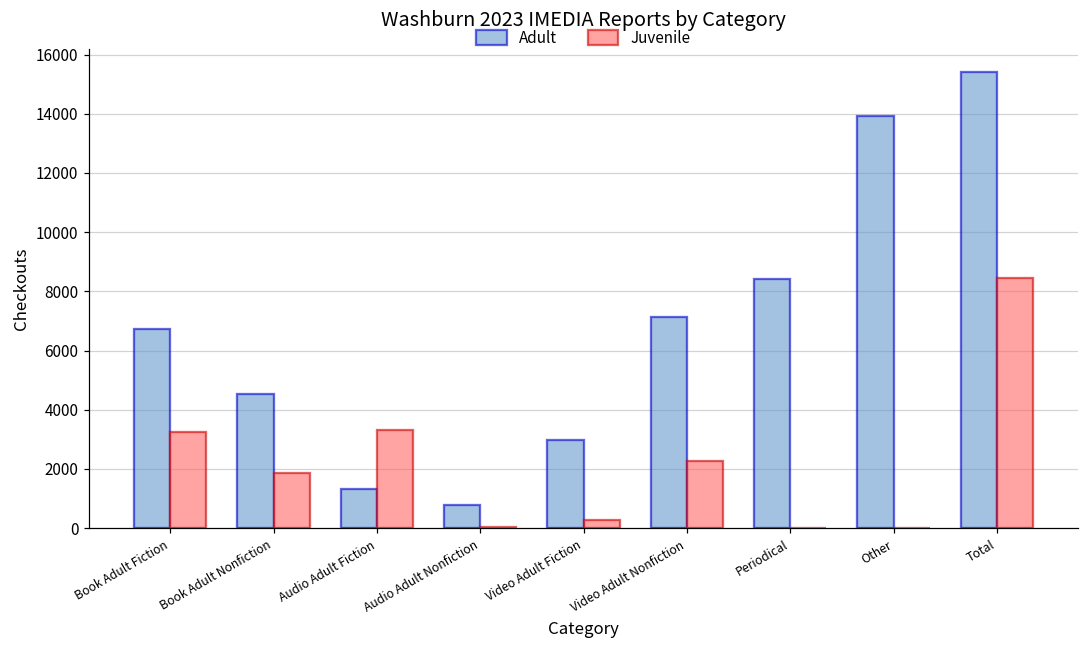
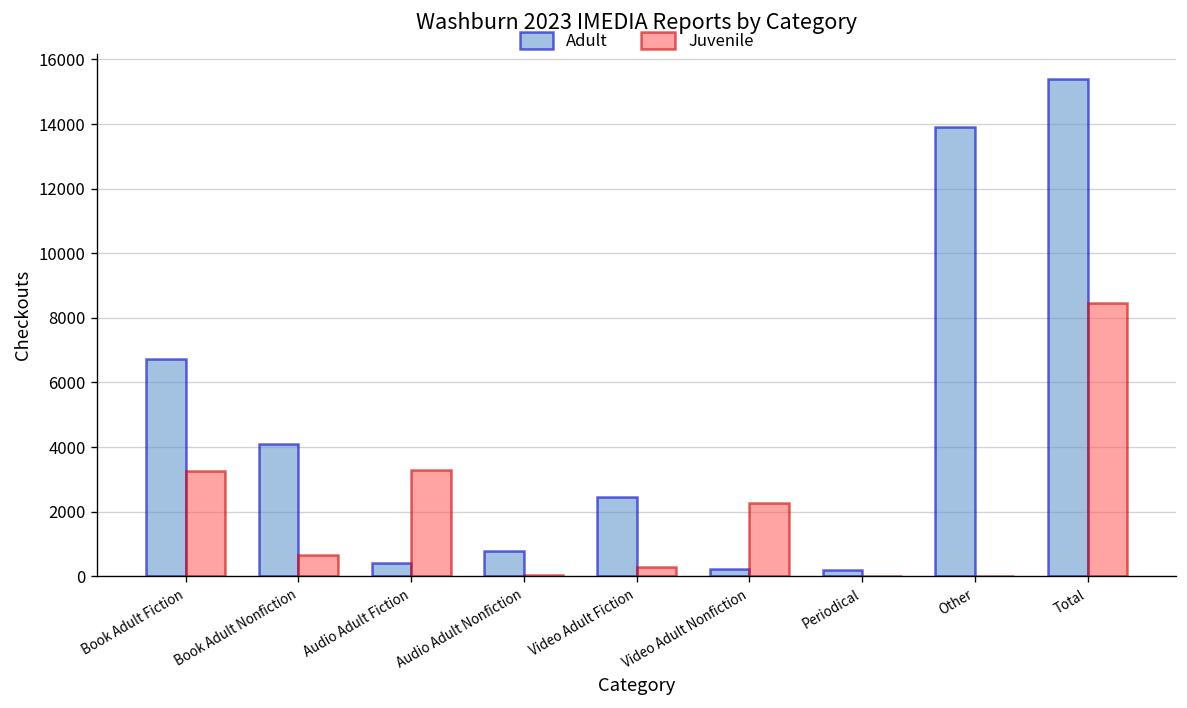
Adult, Book Adult Nonfiction: 4500 -> 4100
Juvenile, Book Adult Nonfiction: 1900 -> 600
Adult, Audio Adult Fiction: 1300 -> 400
Adult, Video Adult Fiction: 3000 -> 2400
Adult, Video Adult Nonfiction: 7100 -> 200
Adult, Periodical: 8400 -> 200
